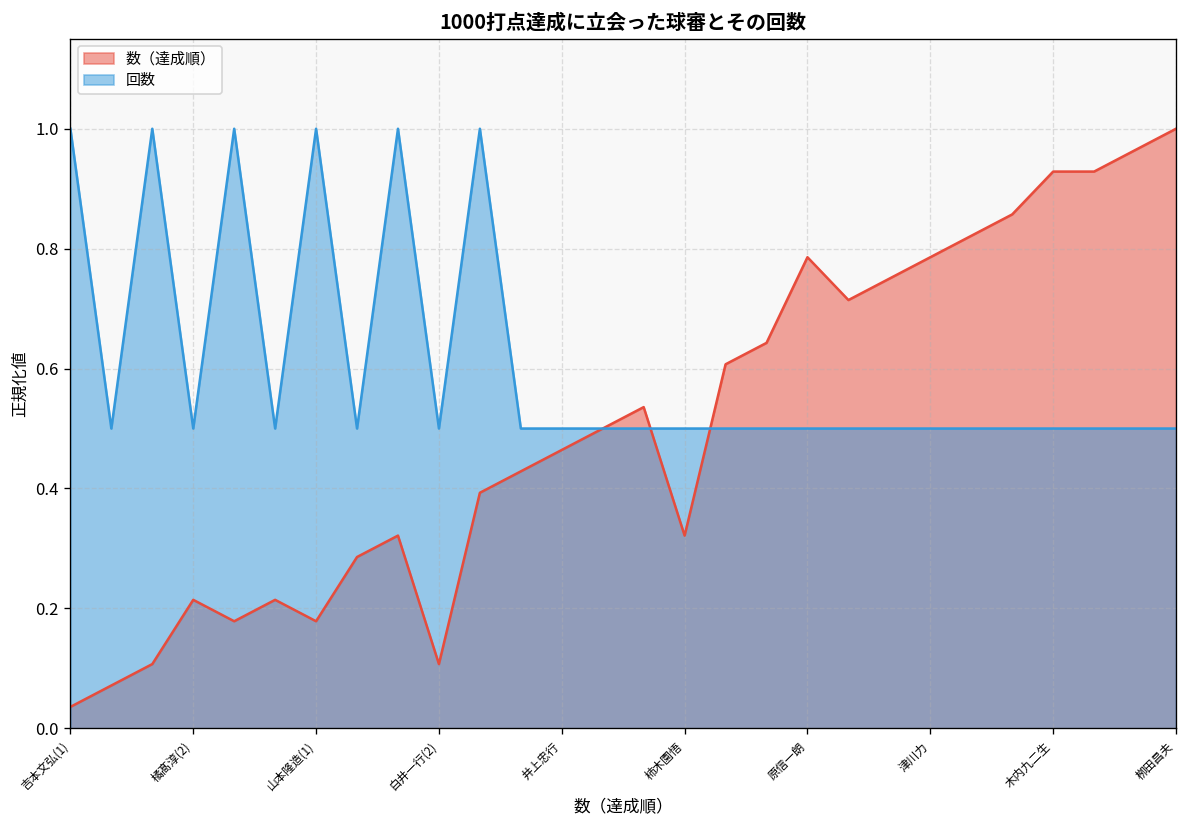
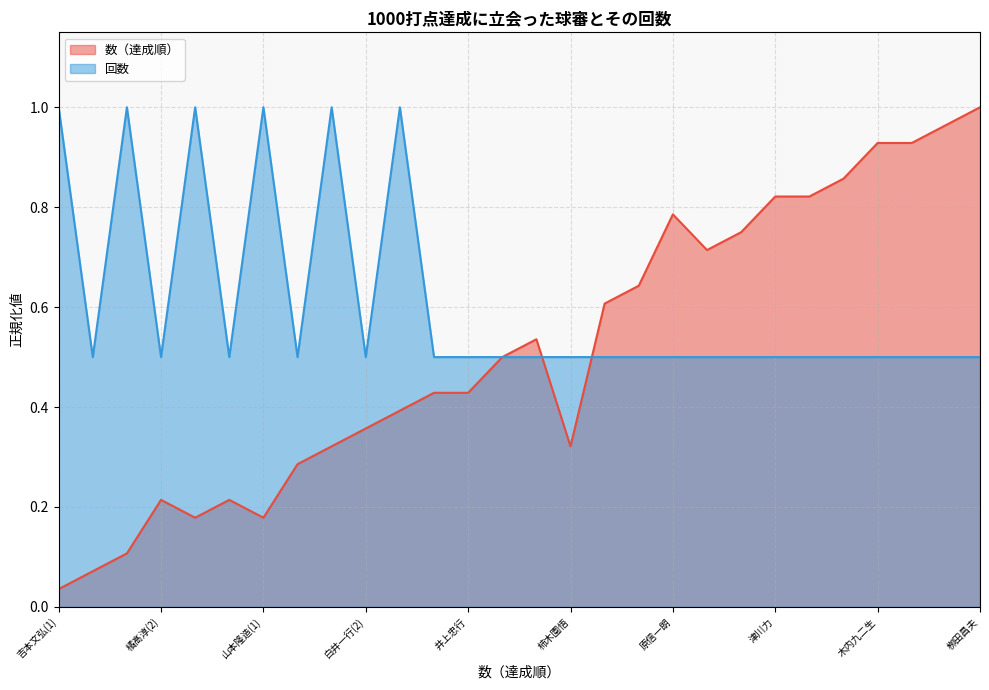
数（達成順）, 白井一行(2): 0.11 -> 0.36
数（達成順）, 井上忠行: 0.46 -> 0.43
数（達成順）, 津川力: 0.79 -> 0.82
